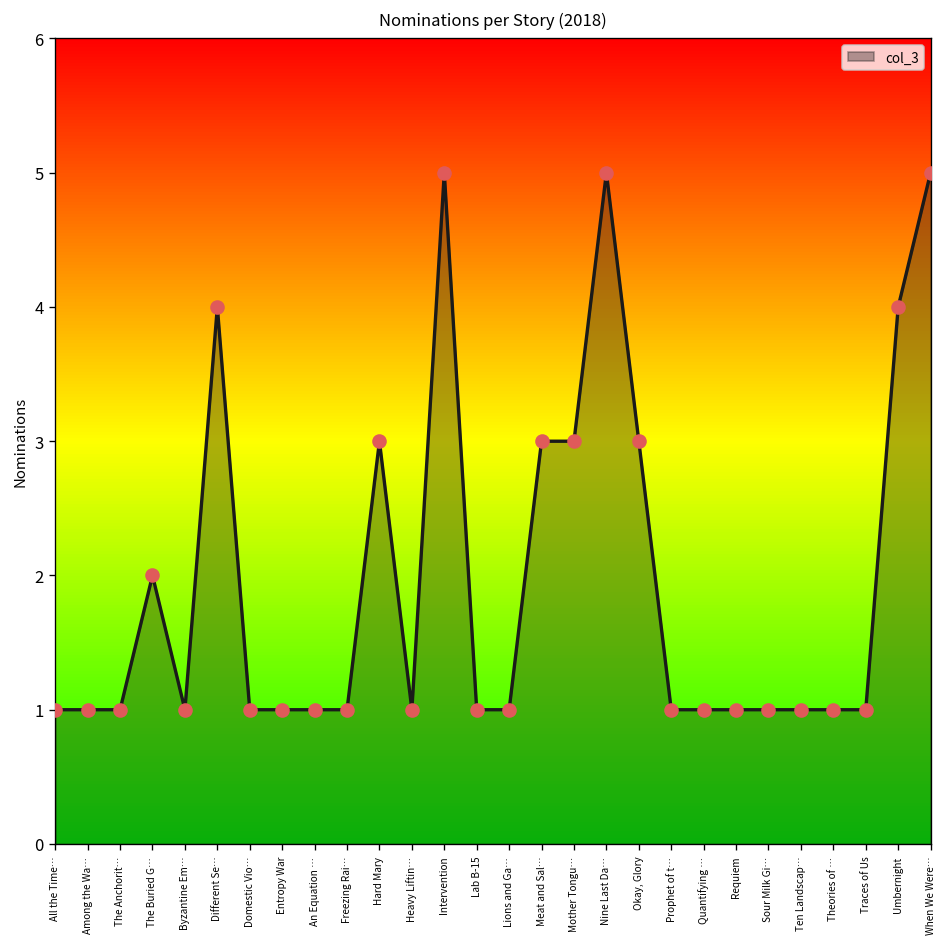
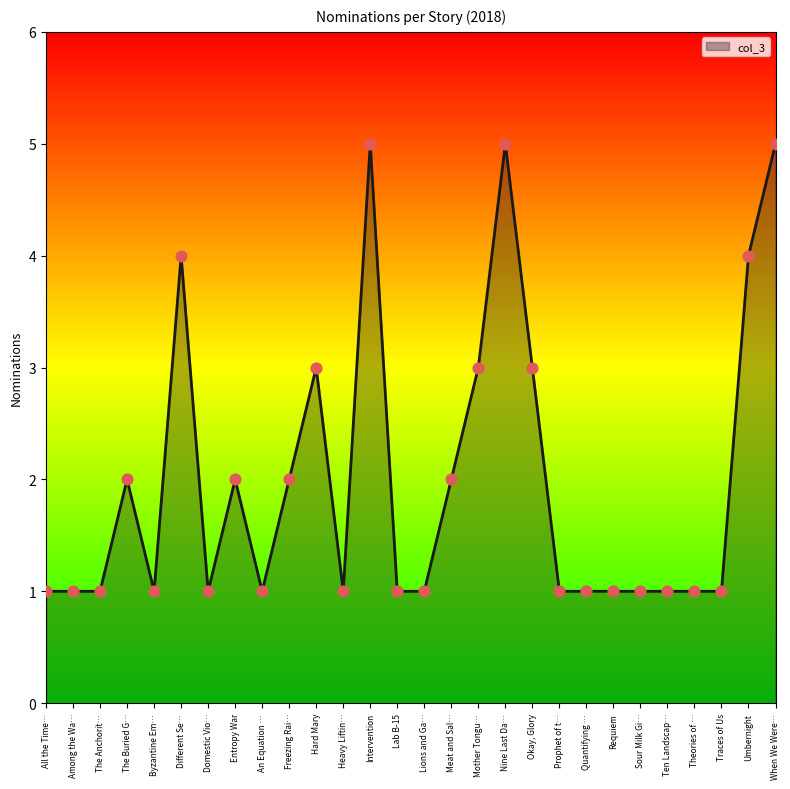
Entropy War: 1 -> 2
Freezing Rai…: 1 -> 2
Meat and Sal…: 3 -> 2
